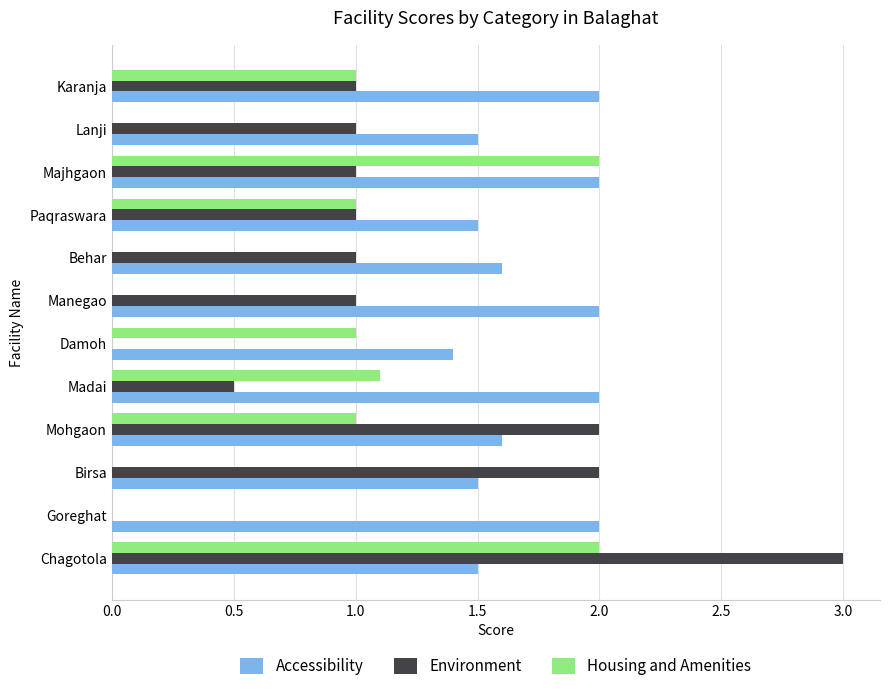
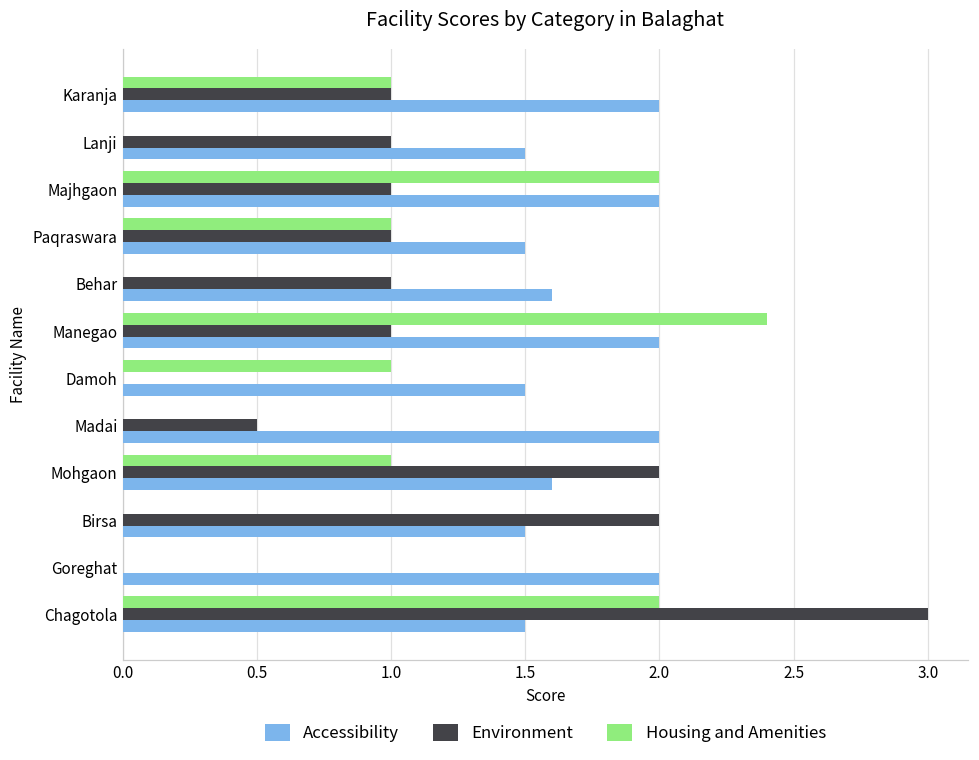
Housing and Amenities, Manegao: 0.0 -> 2.4
Accessibility, Damoh: 1.4 -> 1.5
Housing and Amenities, Madai: 1.1 -> 0.0
